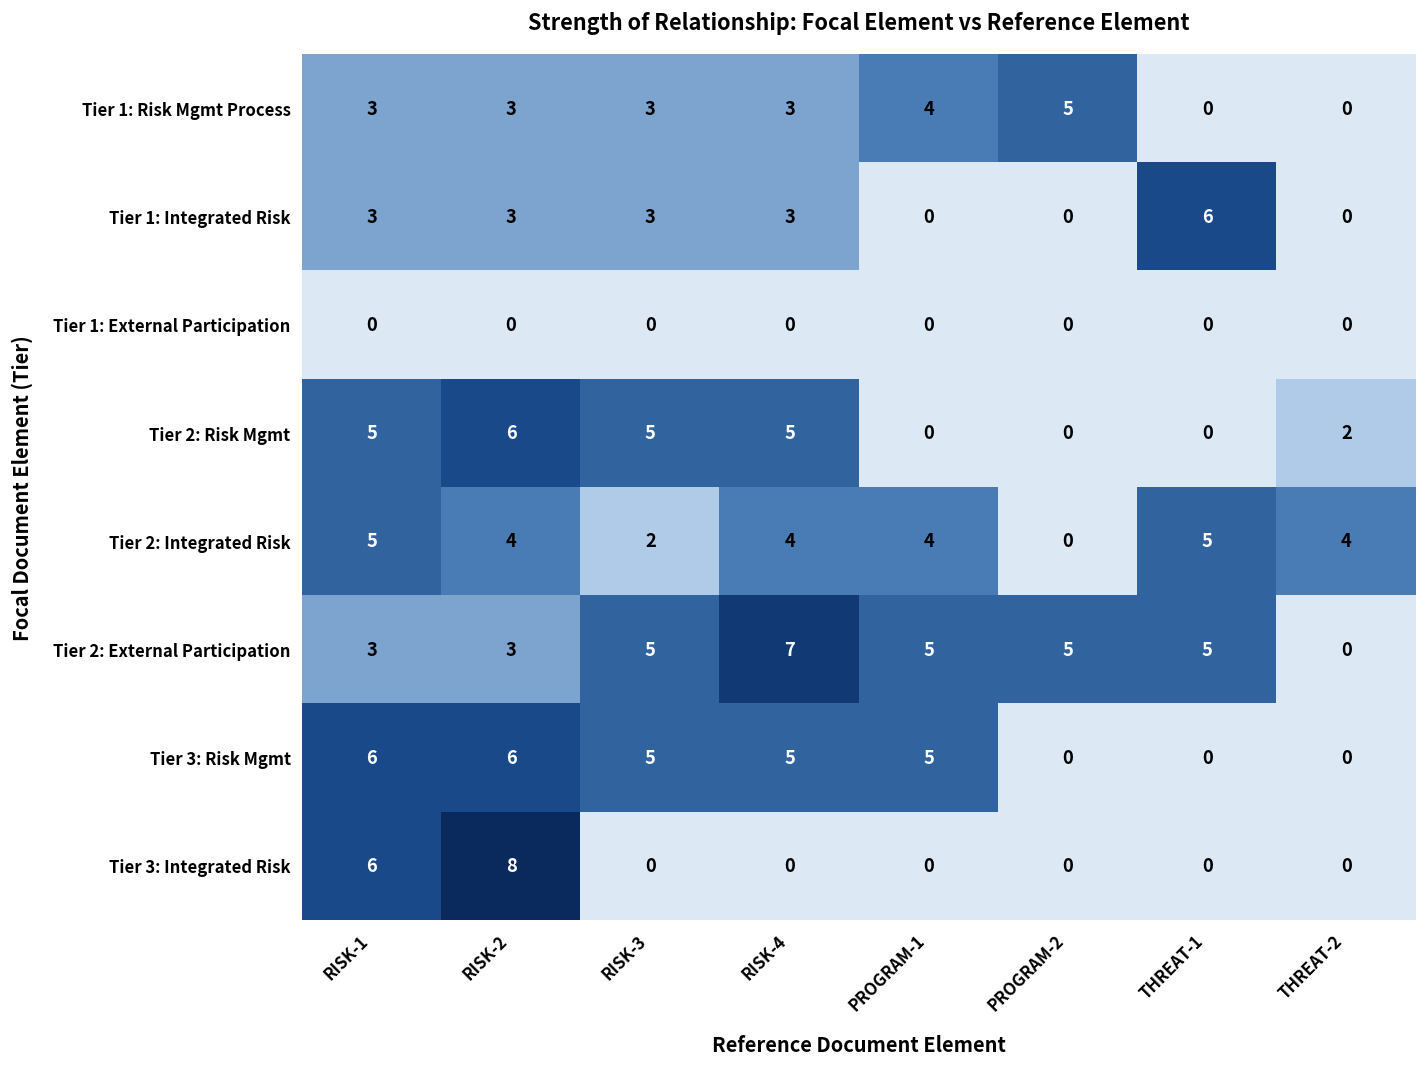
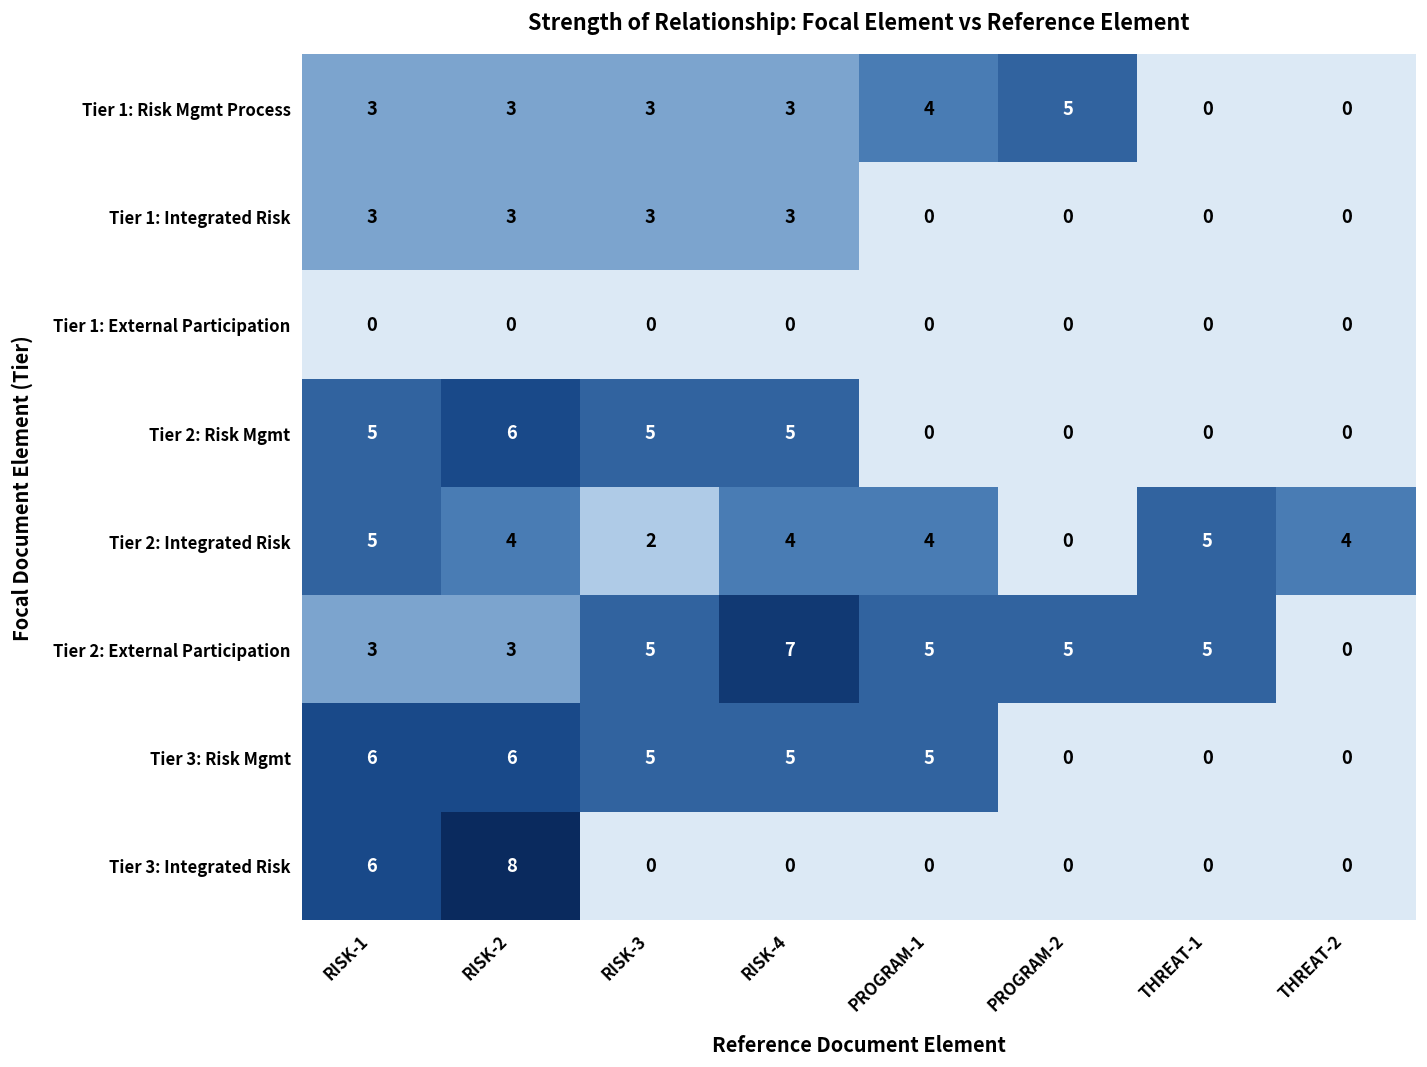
Tier 1: Integrated Risk, THREAT-1: 6 -> 0
Tier 2: Risk Mgmt, THREAT-2: 2 -> 0
